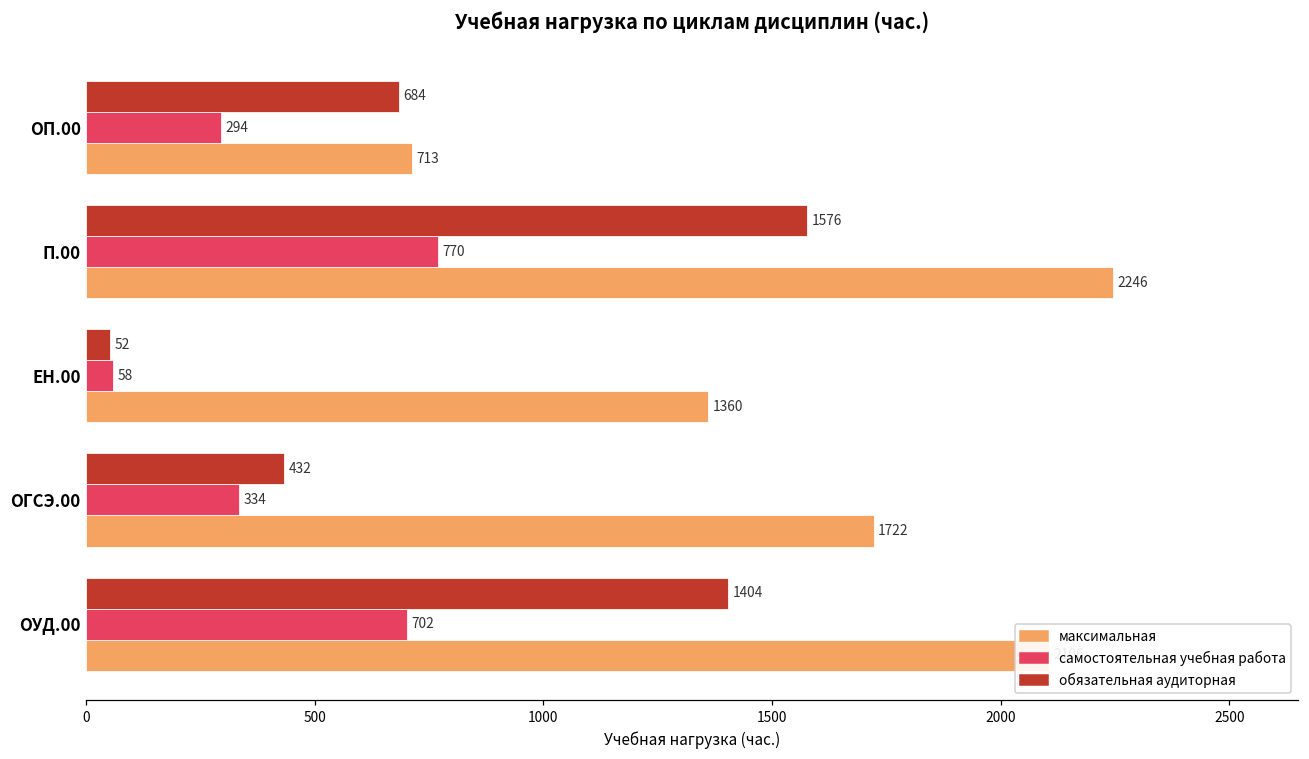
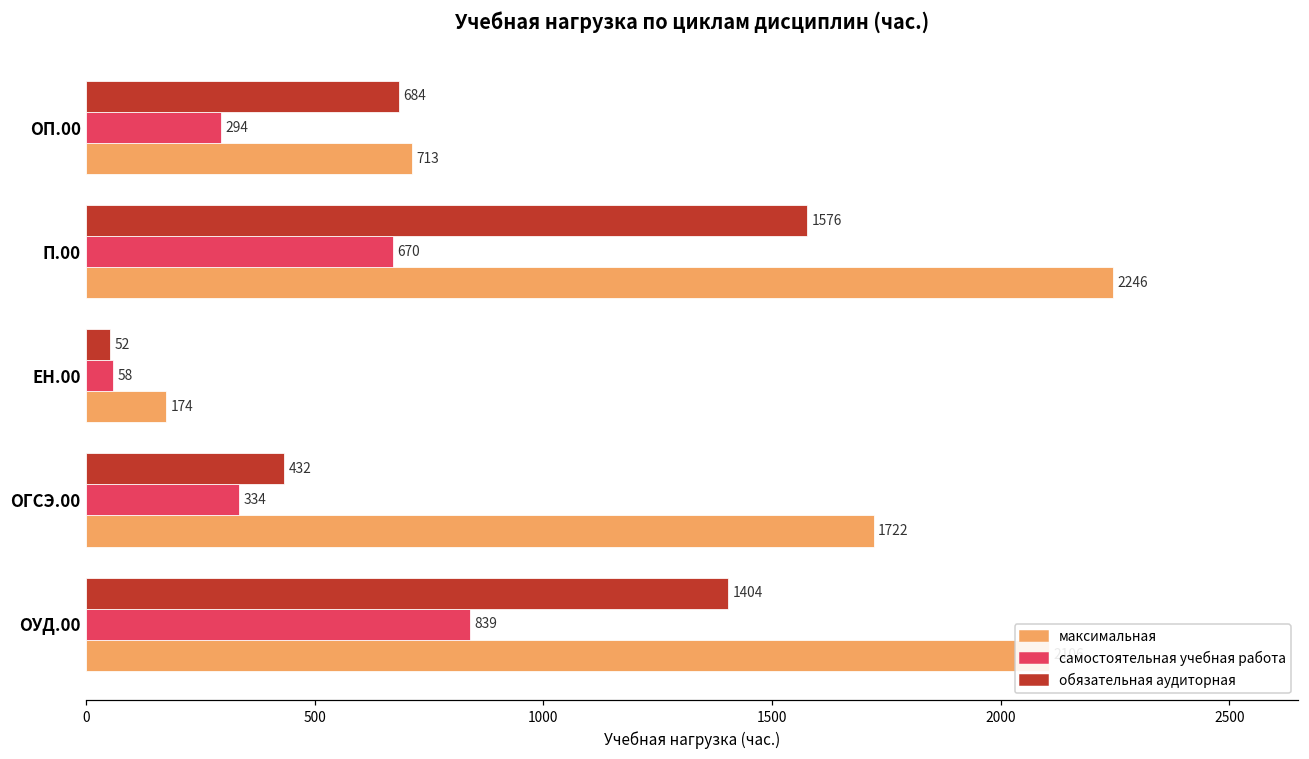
самостоятельная учебная работа, П.00: 770 -> 670
максимальная, ЕН.00: 1360 -> 174
самостоятельная учебная работа, ОУД.00: 702 -> 839
